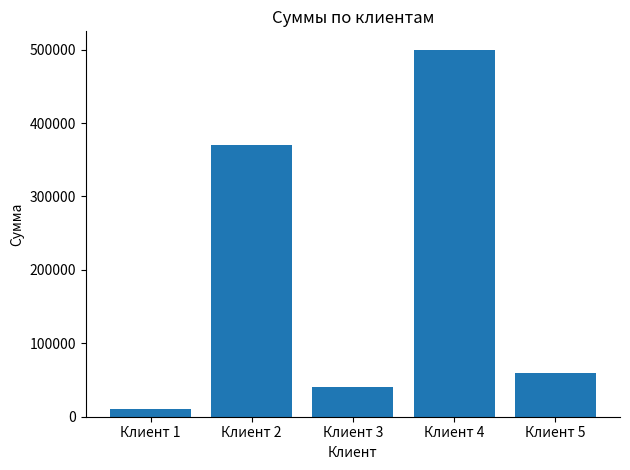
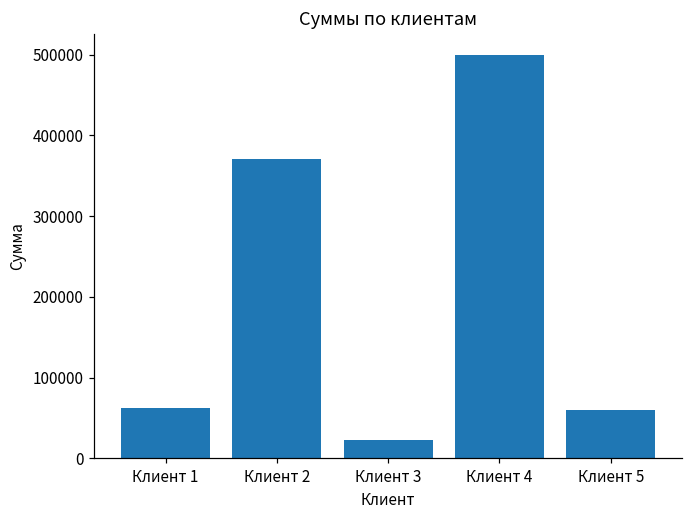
Клиент 1: 10000 -> 60000
Клиент 3: 40000 -> 20000
